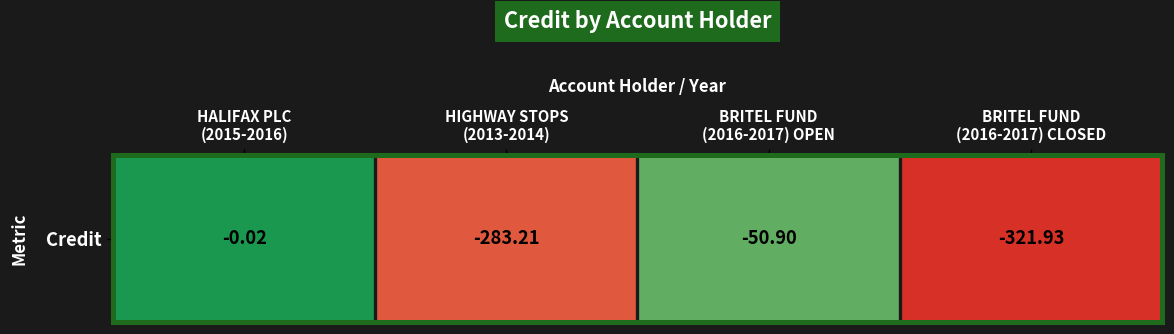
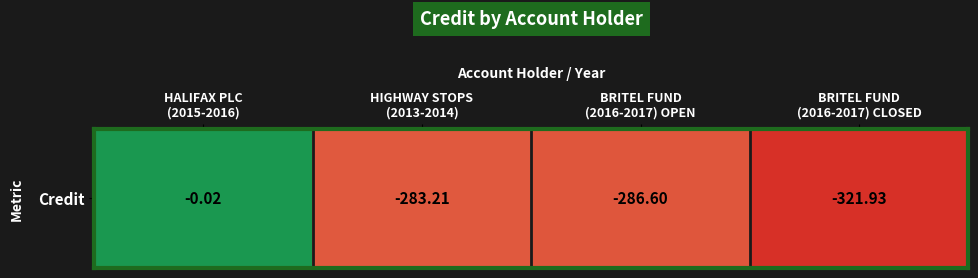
Credit, BRITEL FUND (2016-2017) OPEN: -50.90 -> -286.60
